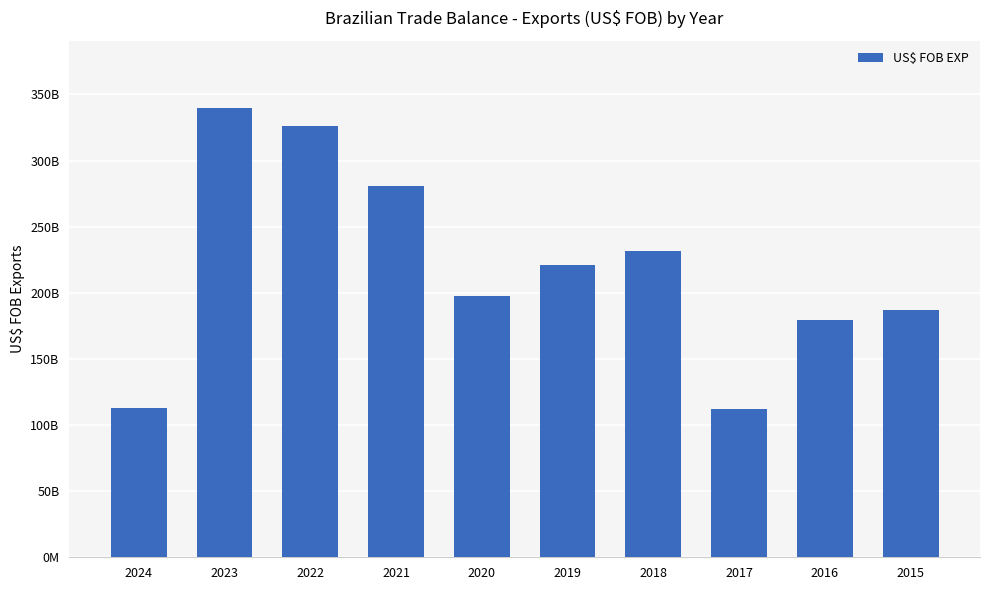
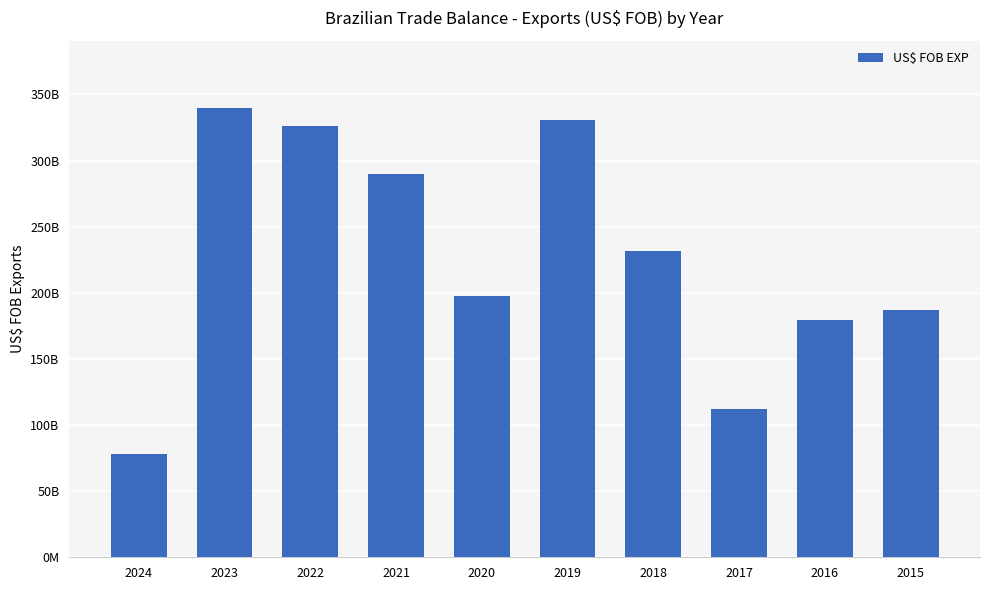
2024: 113000000000 -> 78000000000
2021: 281000000000 -> 290000000000
2019: 221000000000 -> 331000000000
